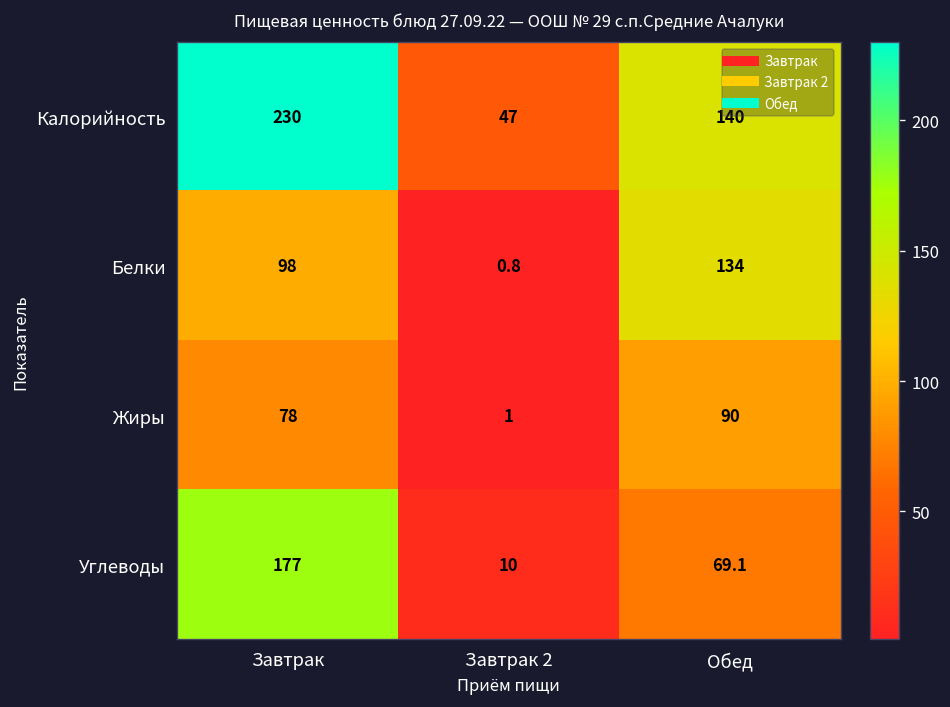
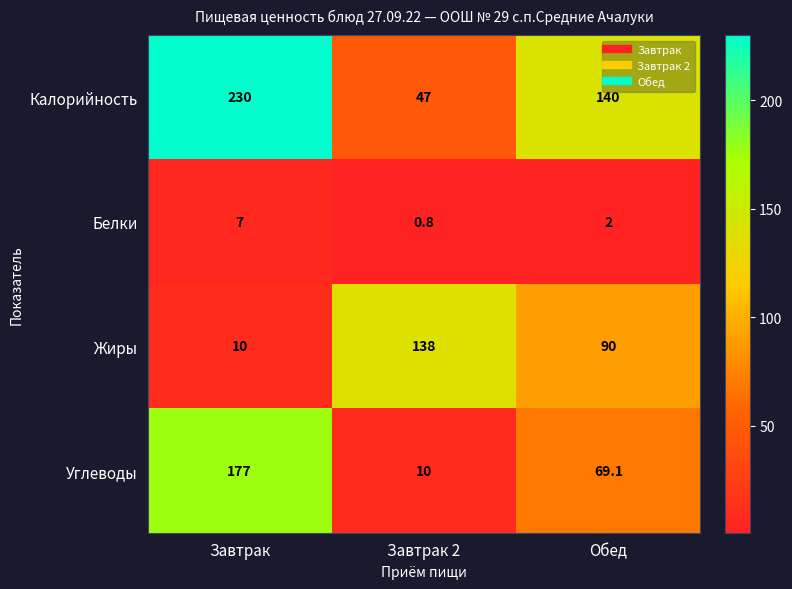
Белки, Завтрак: 98 -> 7
Белки, Обед: 134 -> 2
Жиры, Завтрак: 78 -> 10
Жиры, Завтрак 2: 1 -> 138
